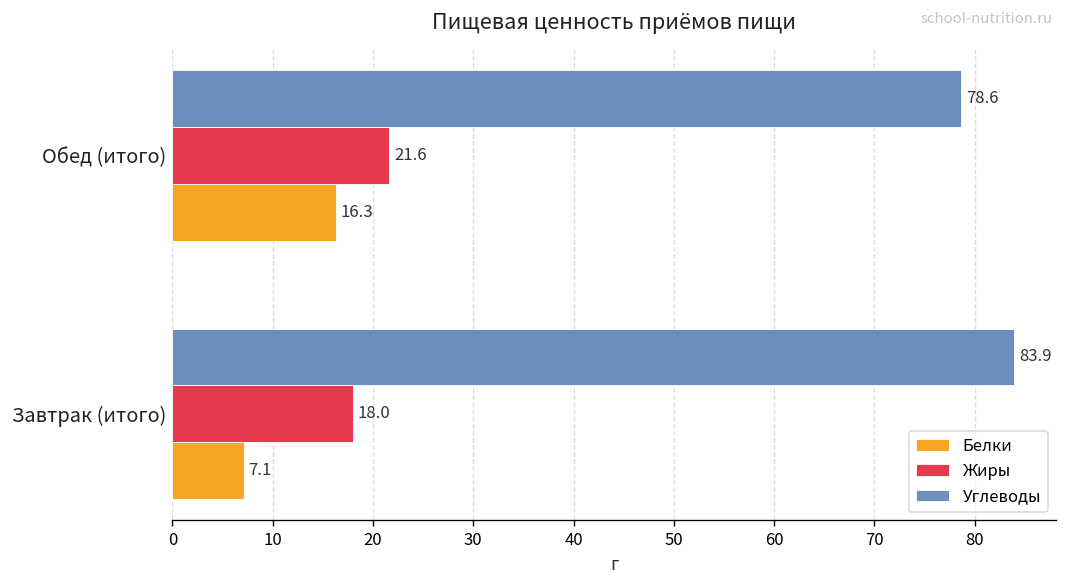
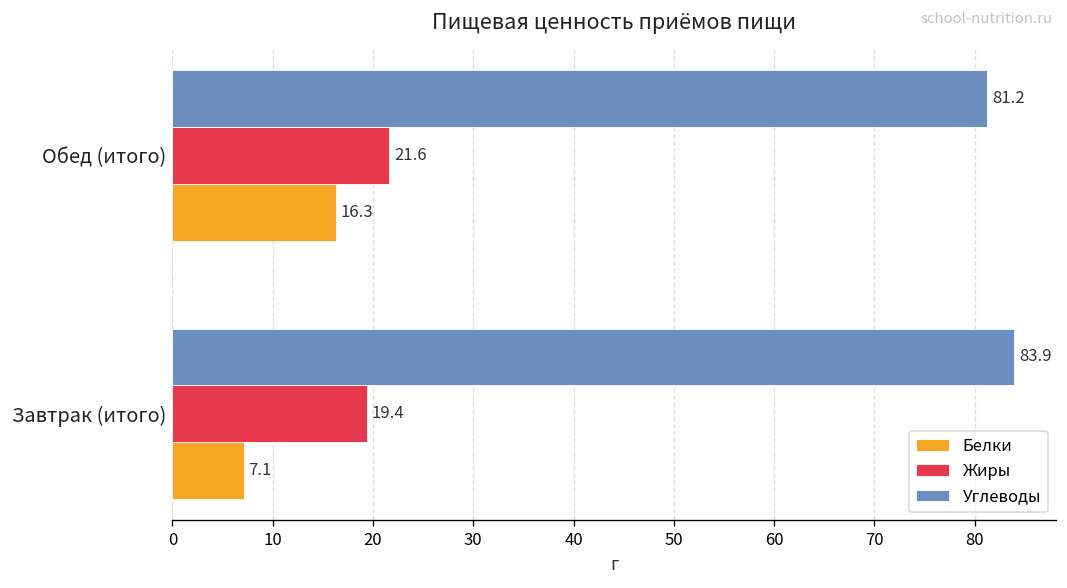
Углеводы, Обед (итого): 78.6 -> 81.2
Жиры, Завтрак (итого): 18.0 -> 19.4
